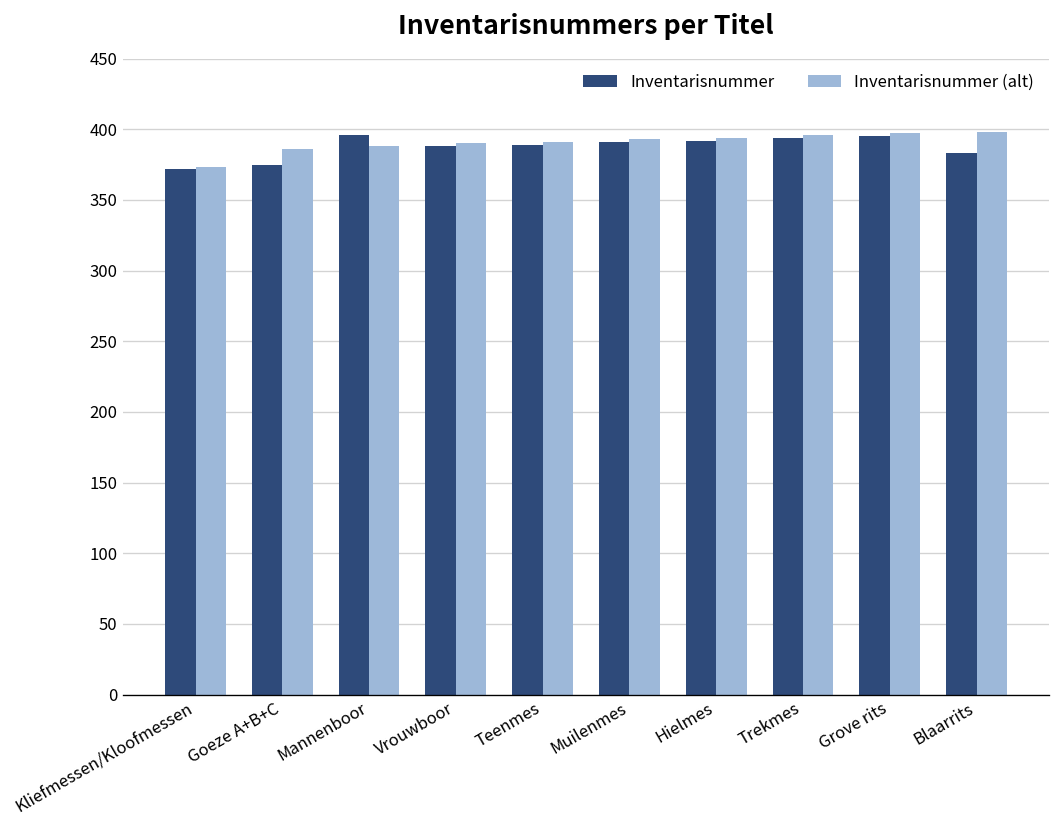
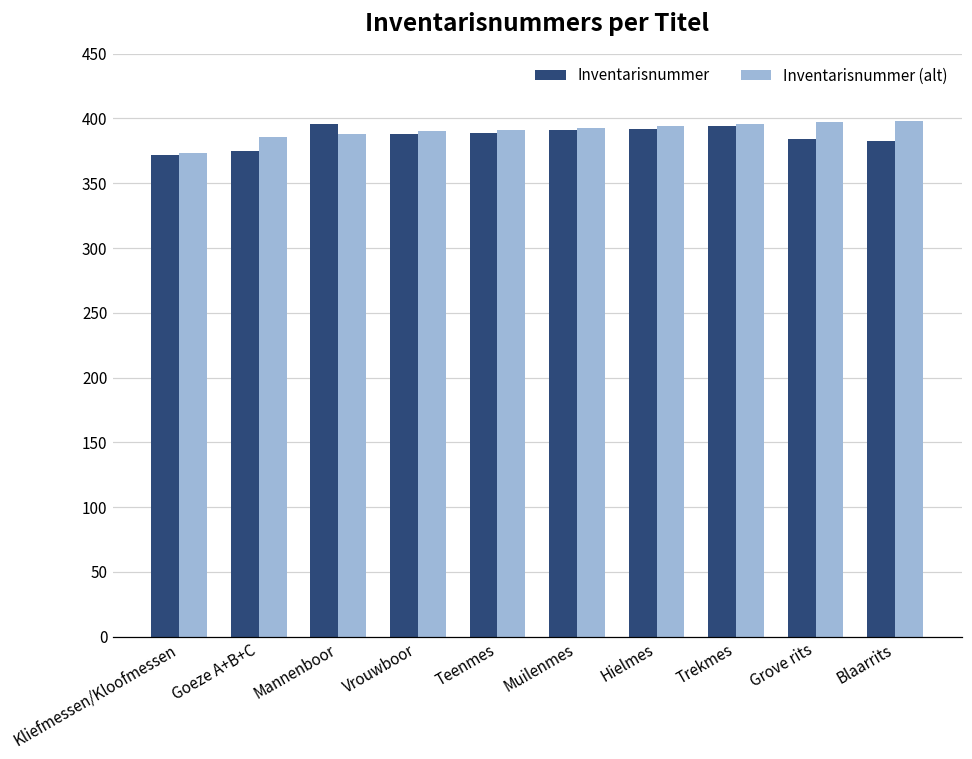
Inventarisnummer, Grove rits: 395 -> 384
